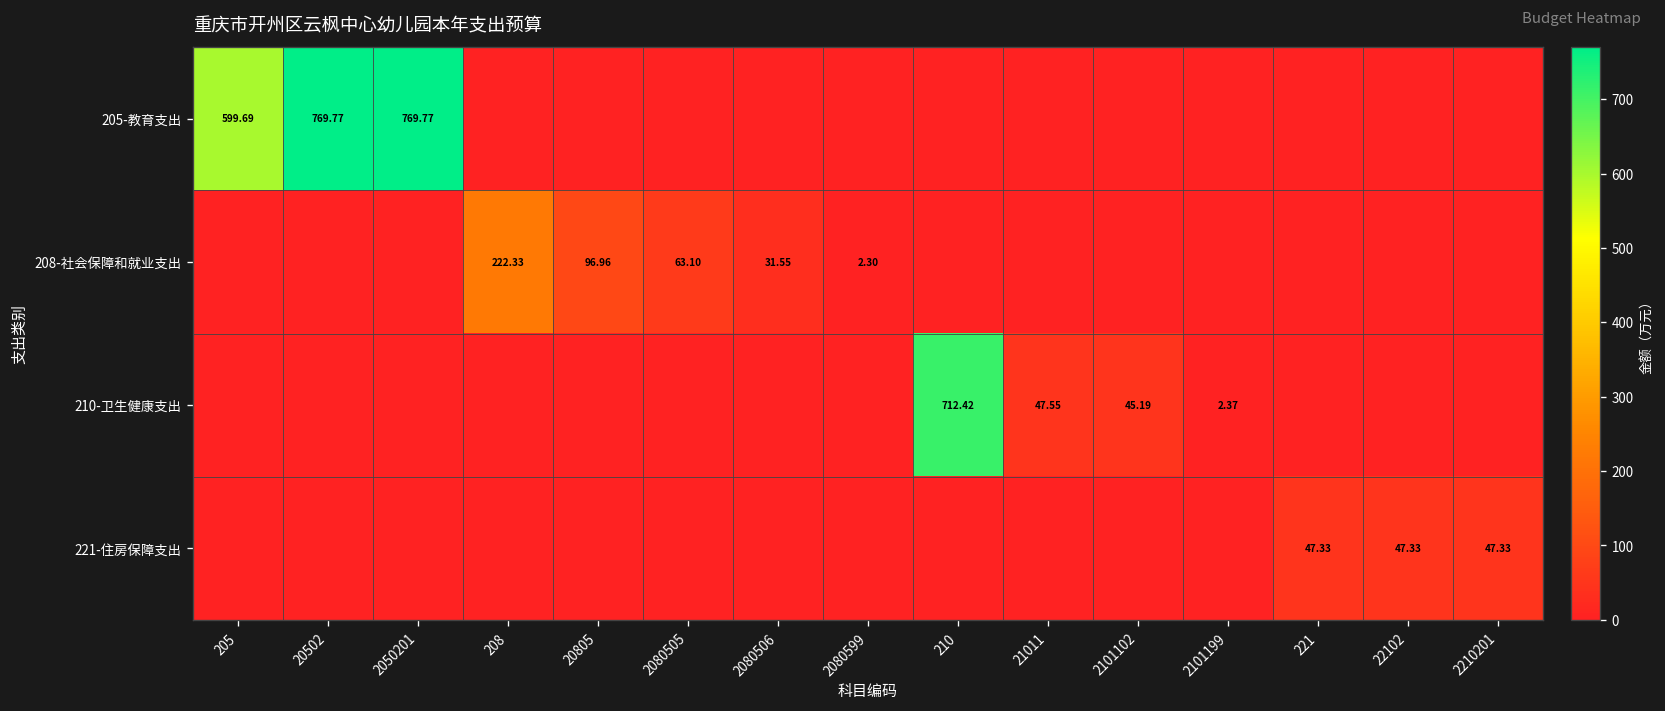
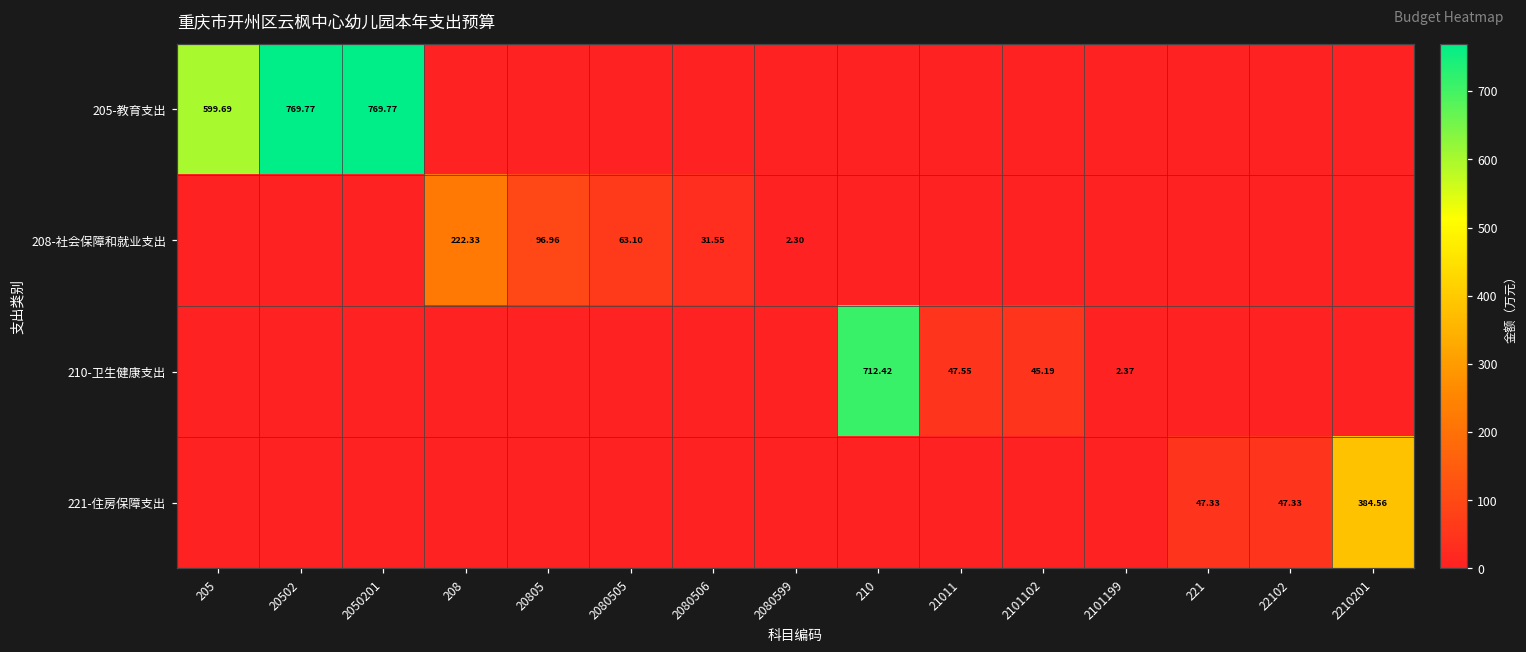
221-住房保障支出, 2210201: 47.33 -> 384.56
